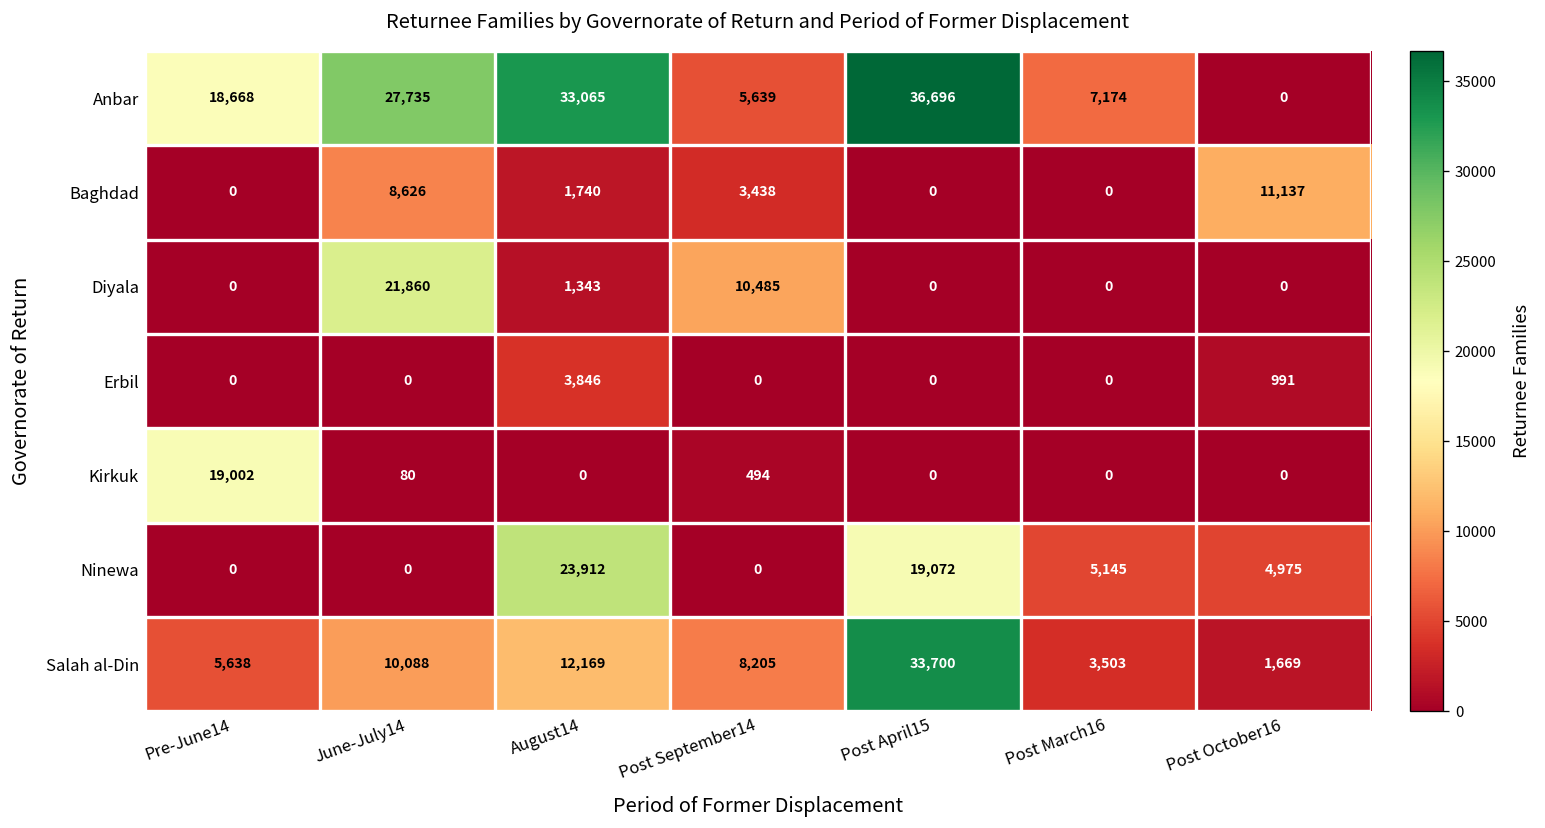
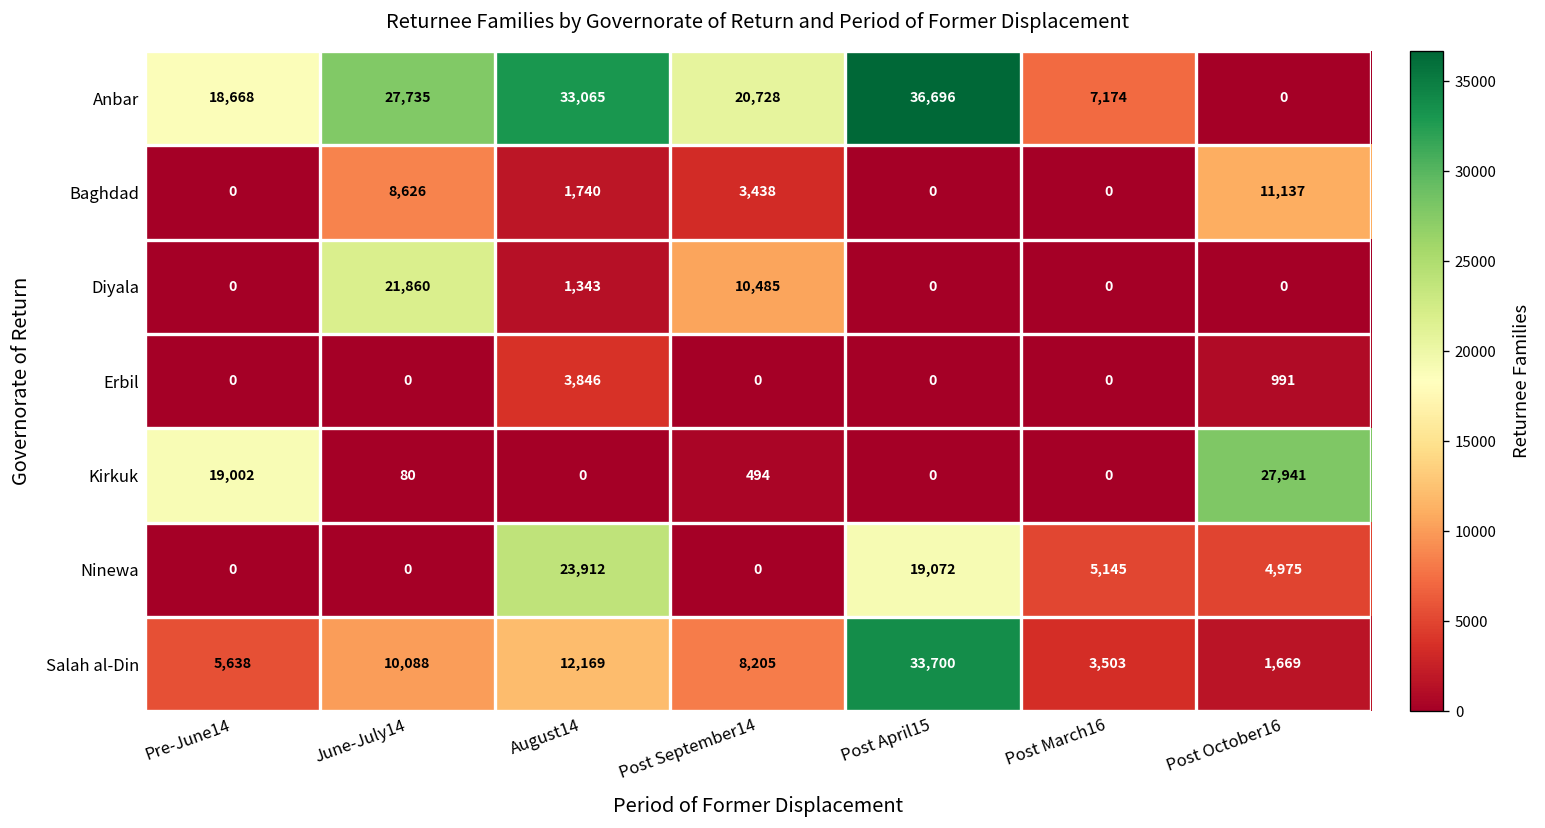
Anbar, Post September14: 5,639 -> 20,728
Kirkuk, Post October16: 0 -> 27,941
